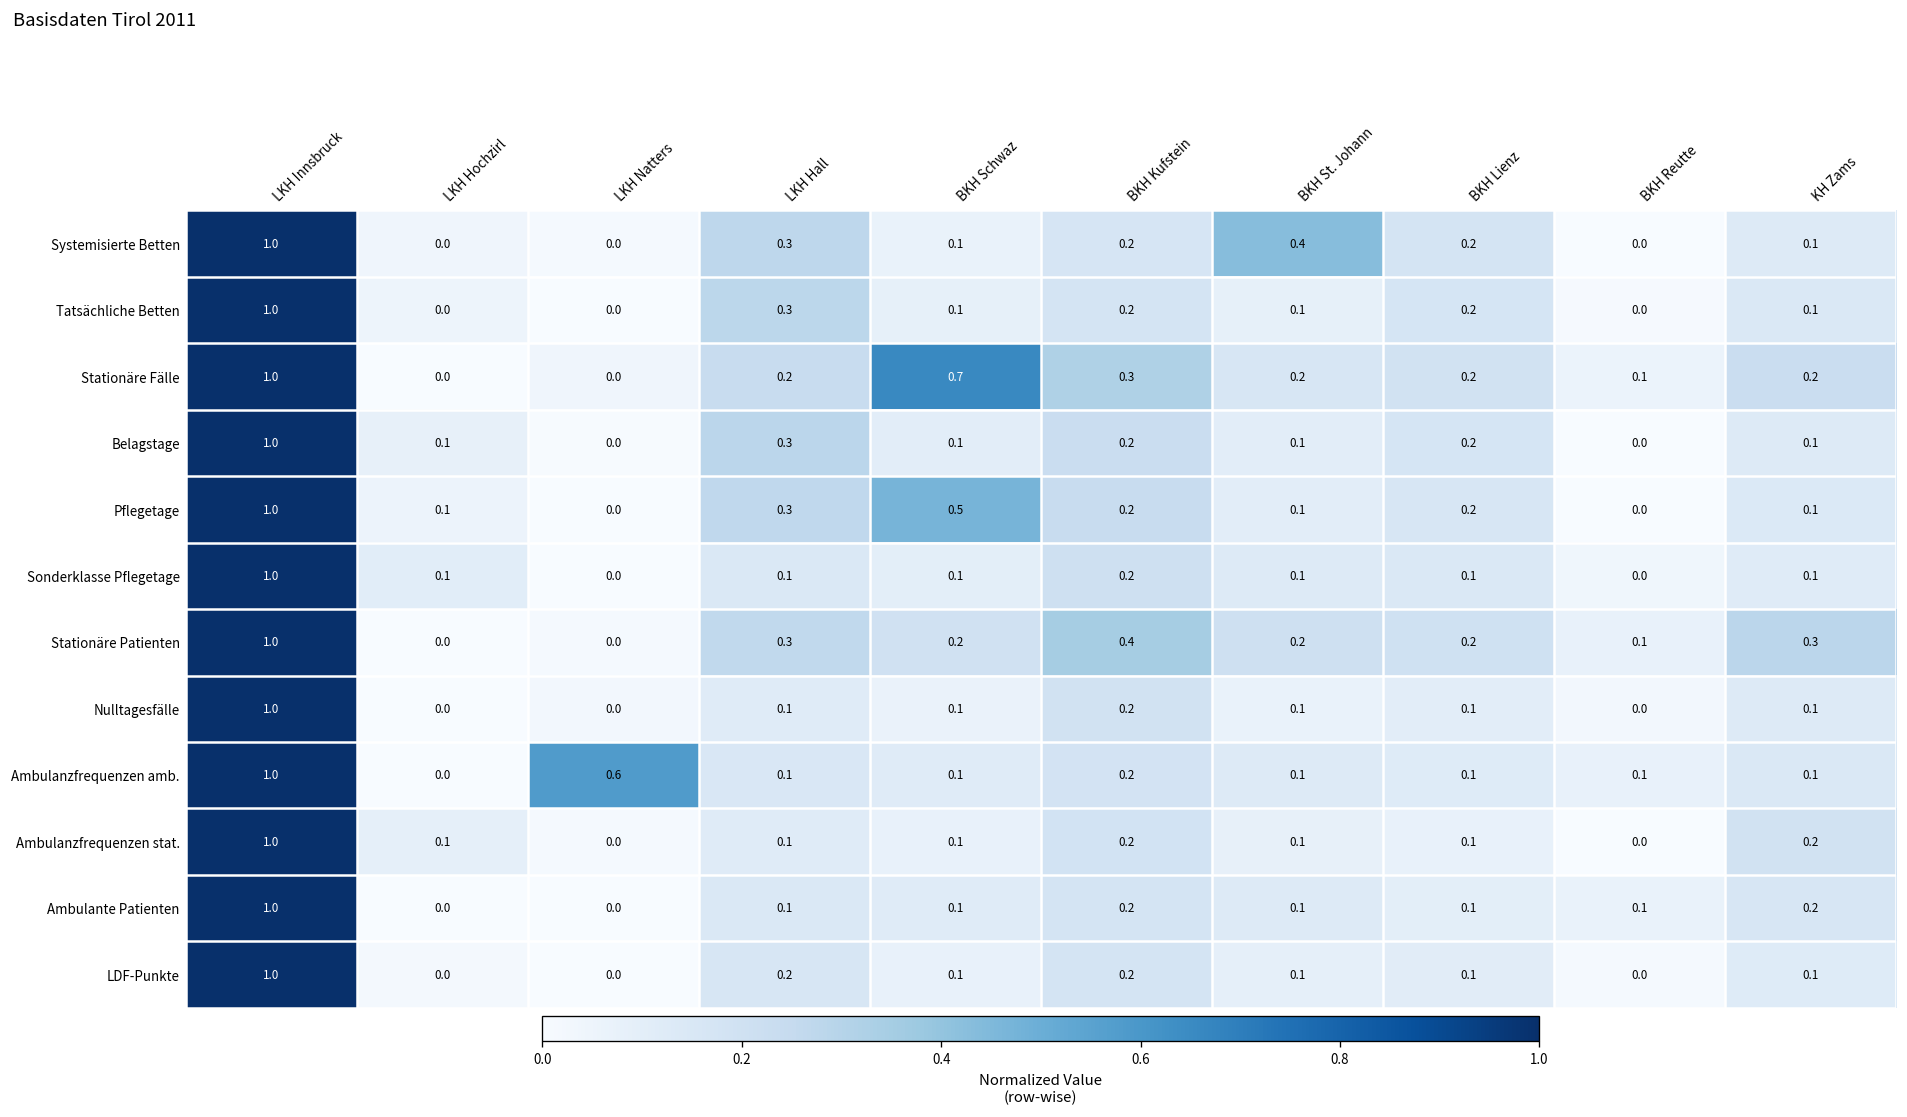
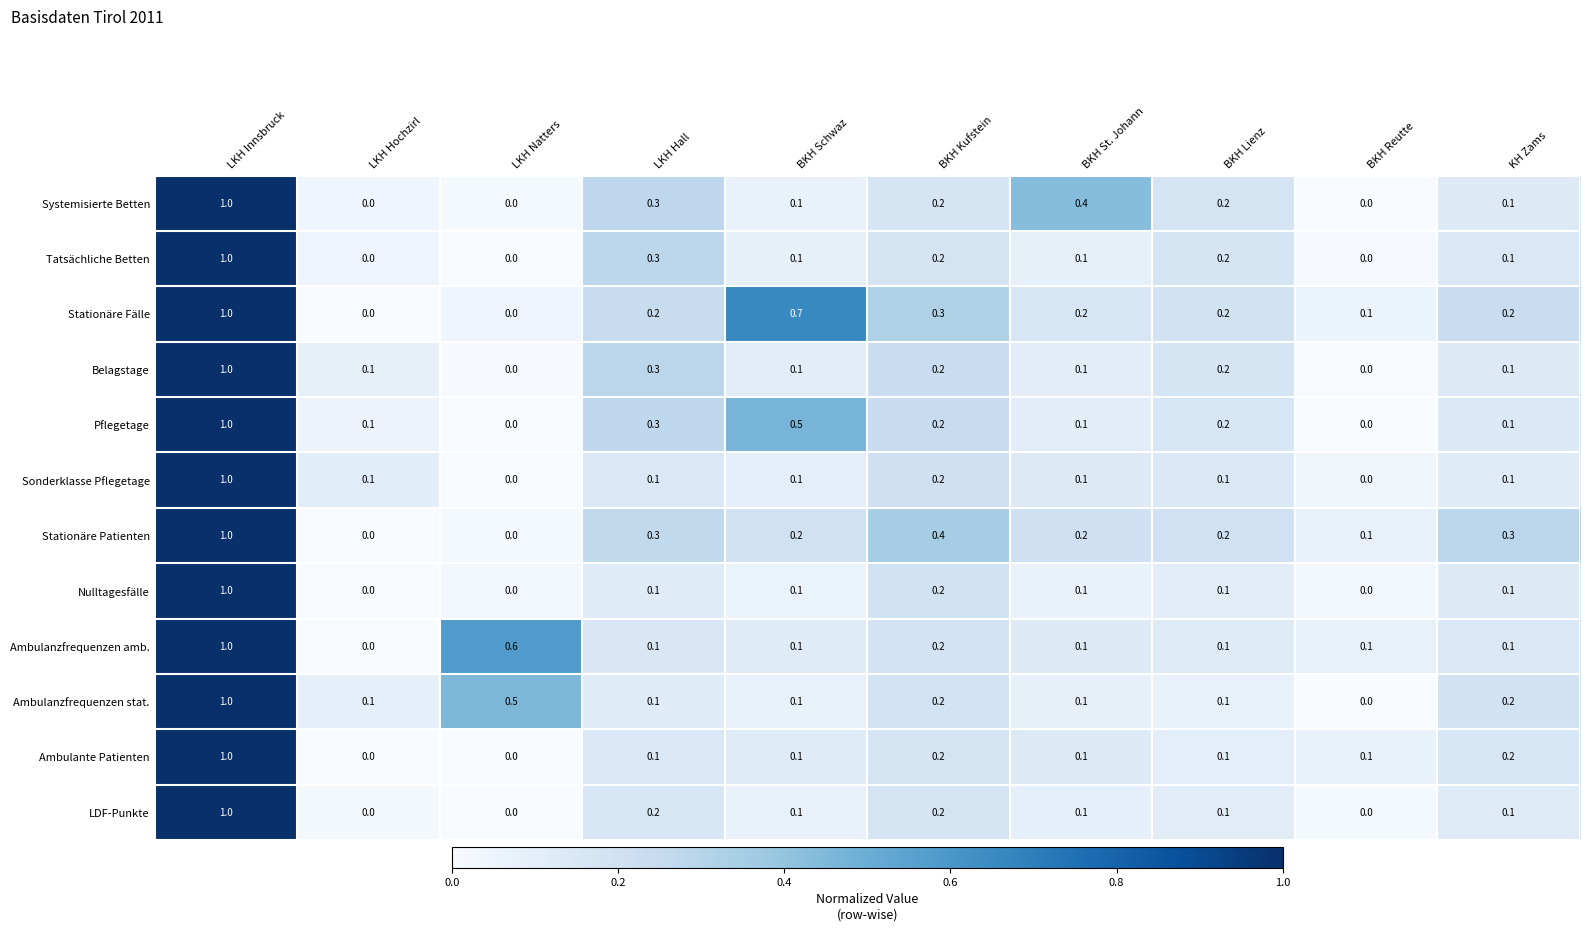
Ambulanzfrequenzen stat., LKH Natters: 0.0 -> 0.5
